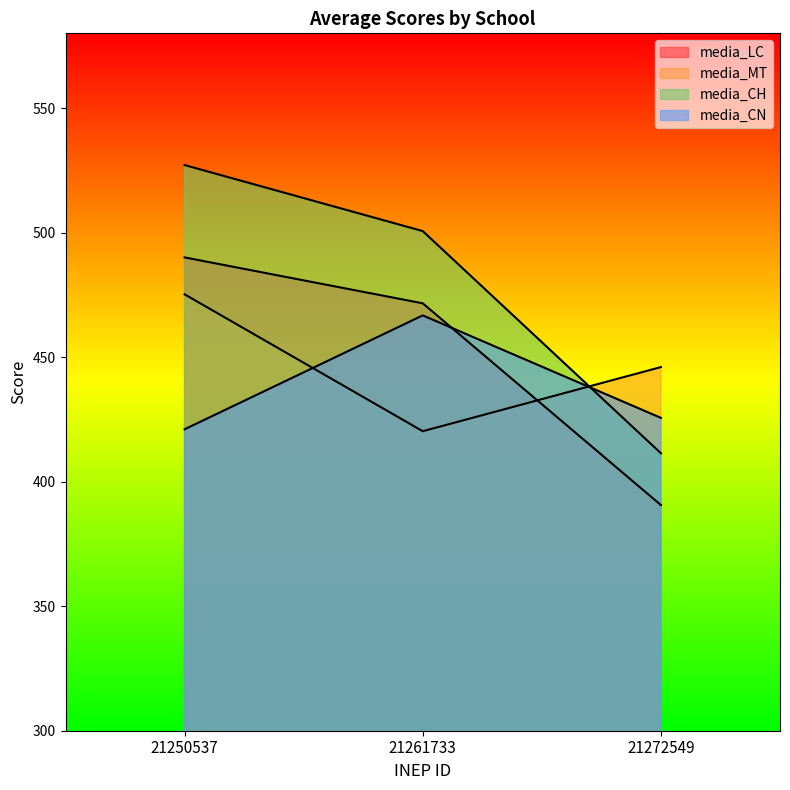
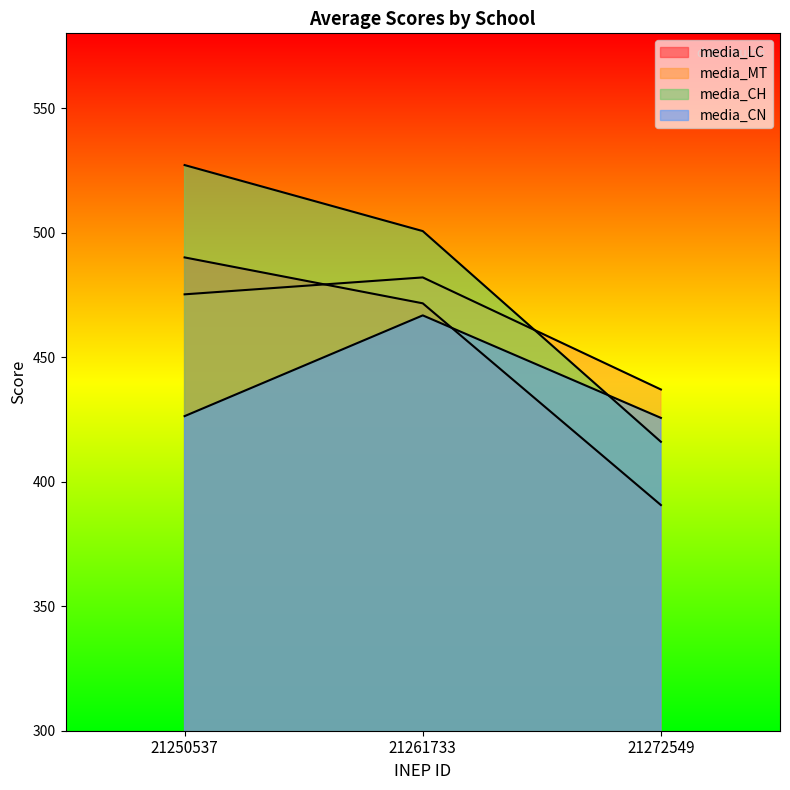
media_CN, 21250537: 421 -> 426
media_MT, 21261733: 420 -> 482
media_MT, 21272549: 446 -> 437
media_CH, 21272549: 411 -> 416
